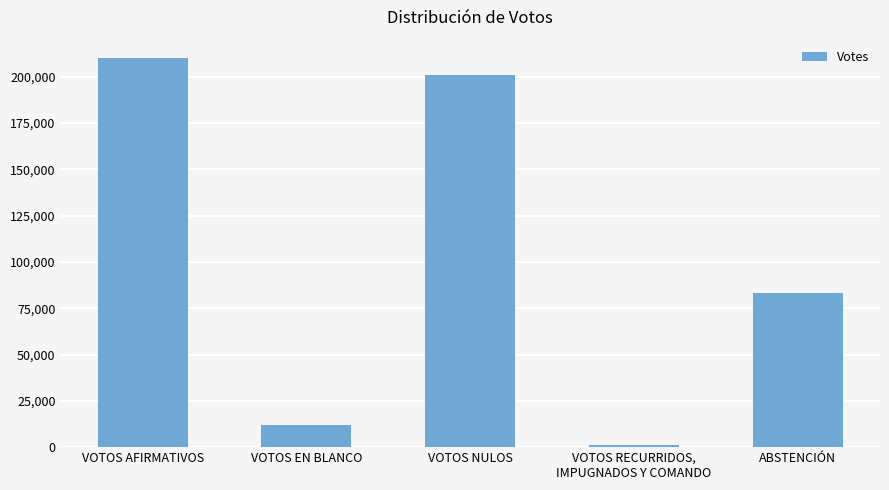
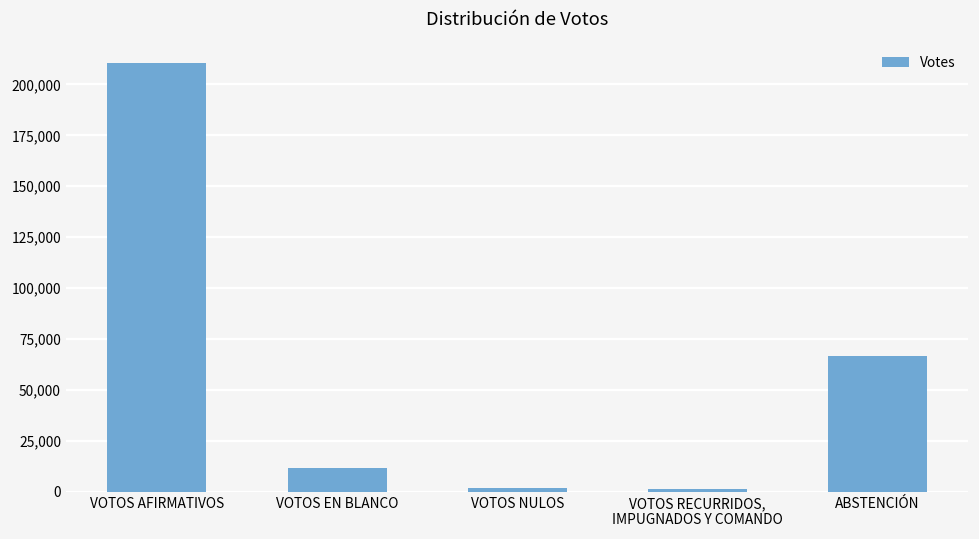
VOTOS NULOS: 201,000 -> 2,000
ABSTENCIÓN: 83,000 -> 67,000
